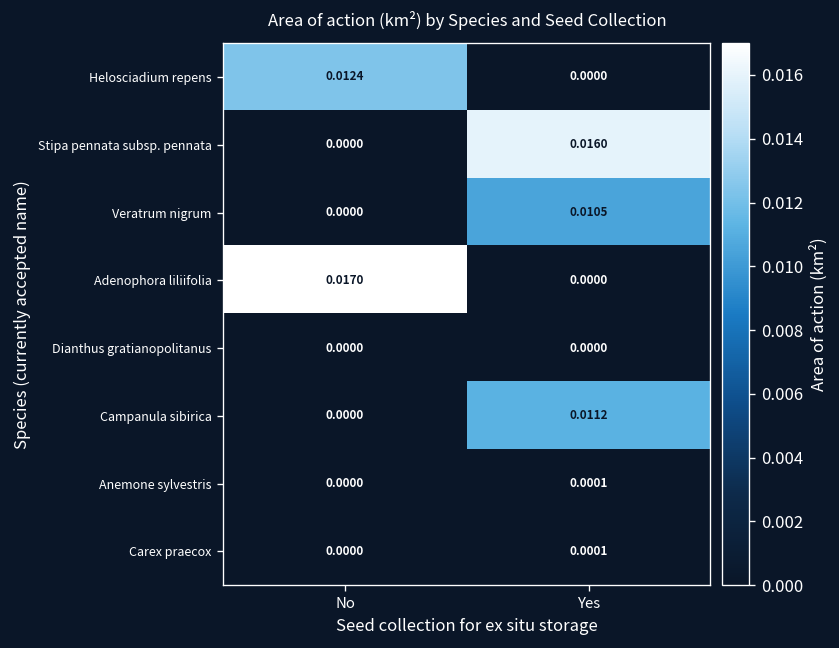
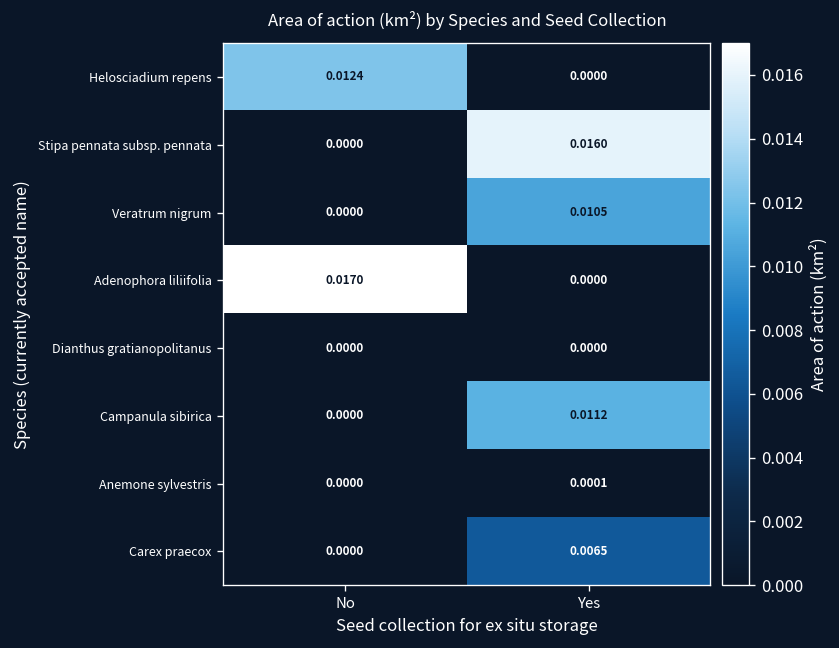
Carex praecox, Yes: 0.0001 -> 0.0065
